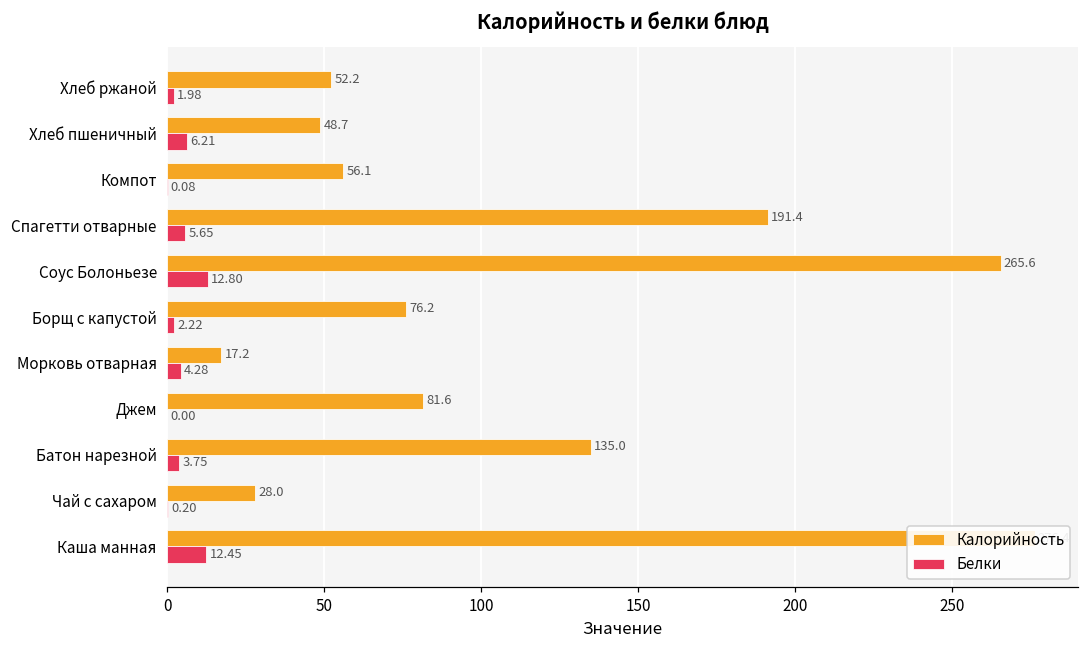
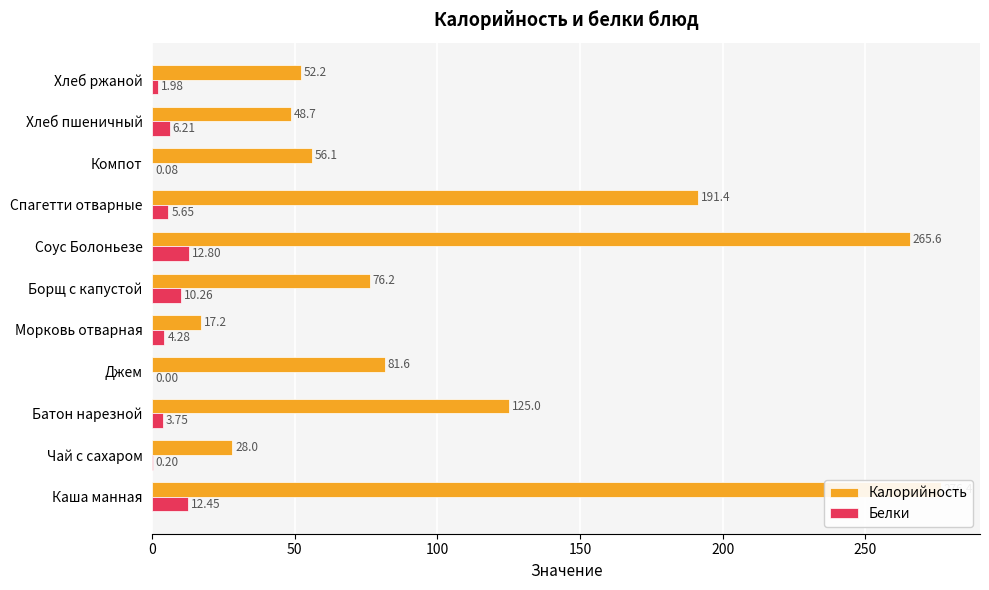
Белки, Борщ с капустой: 2.22 -> 10.26
Калорийность, Батон нарезной: 135.0 -> 125.0
